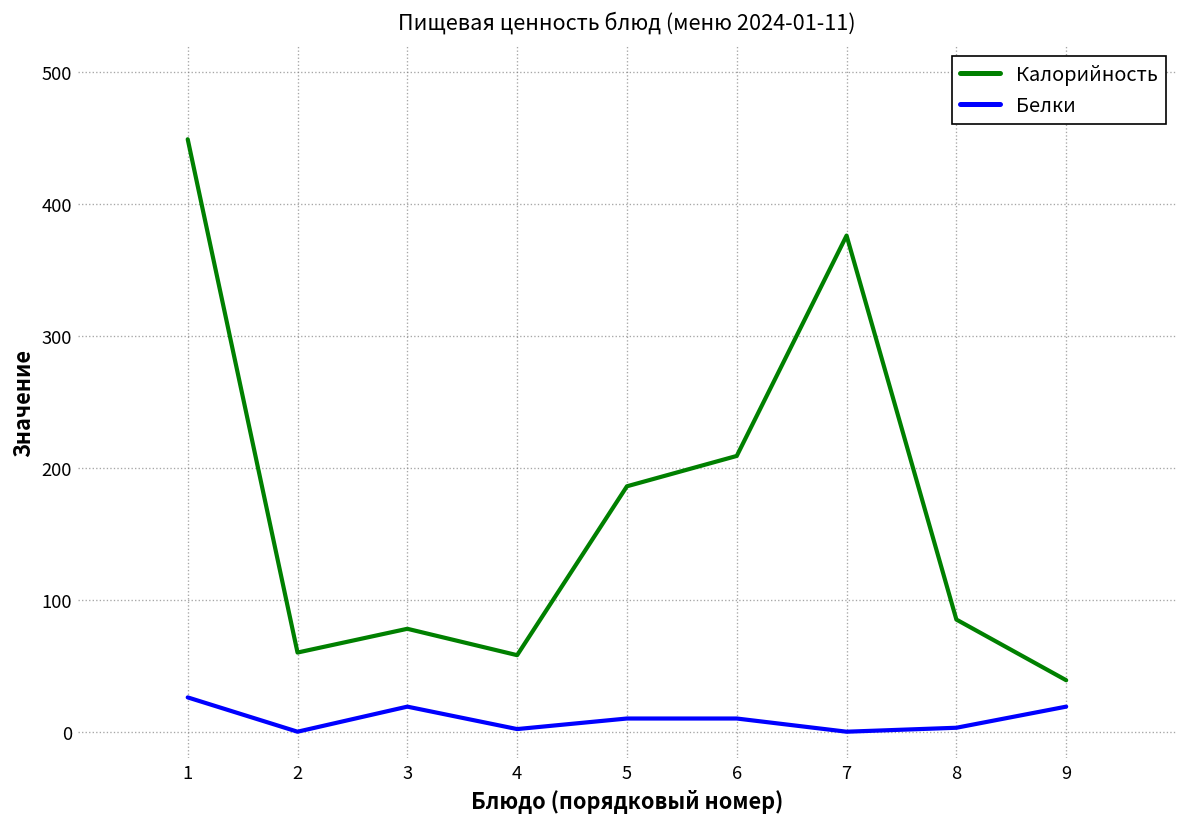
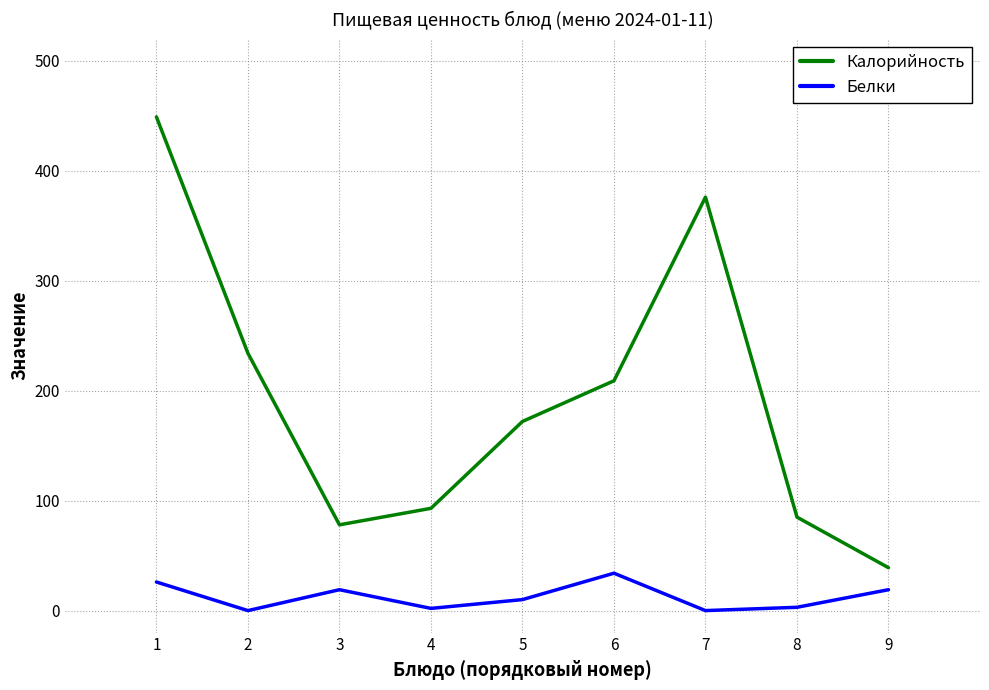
Калорийность, 2: 60 -> 234
Калорийность, 4: 58 -> 93
Калорийность, 5: 186 -> 172
Белки, 6: 10 -> 34
